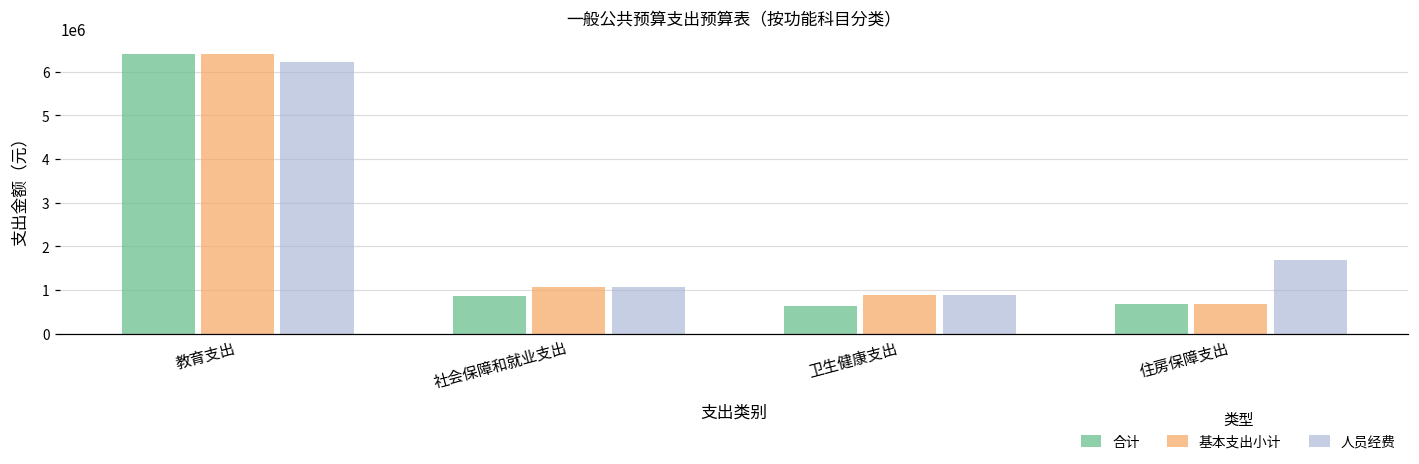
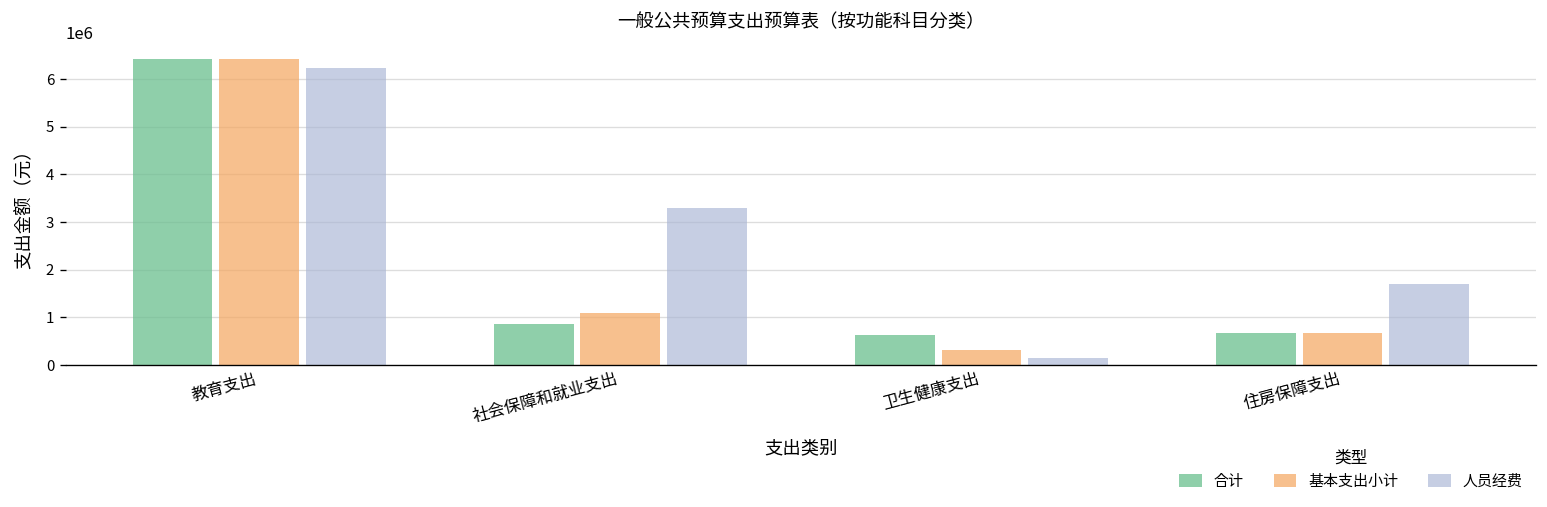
人员经费, 社会保障和就业支出: 1100000 -> 3300000
基本支出小计, 卫生健康支出: 900000 -> 300000
人员经费, 卫生健康支出: 900000 -> 200000
